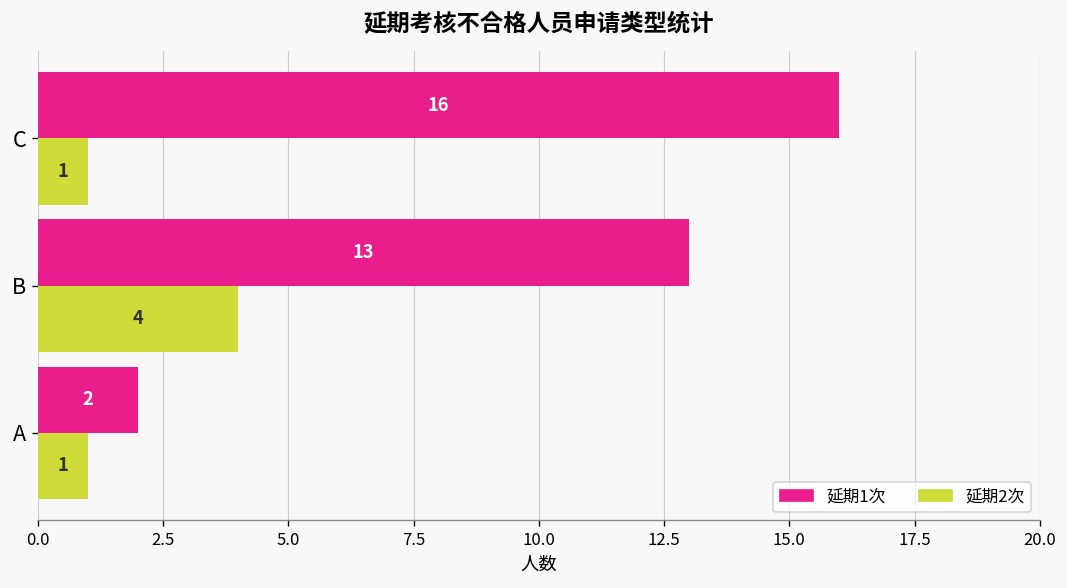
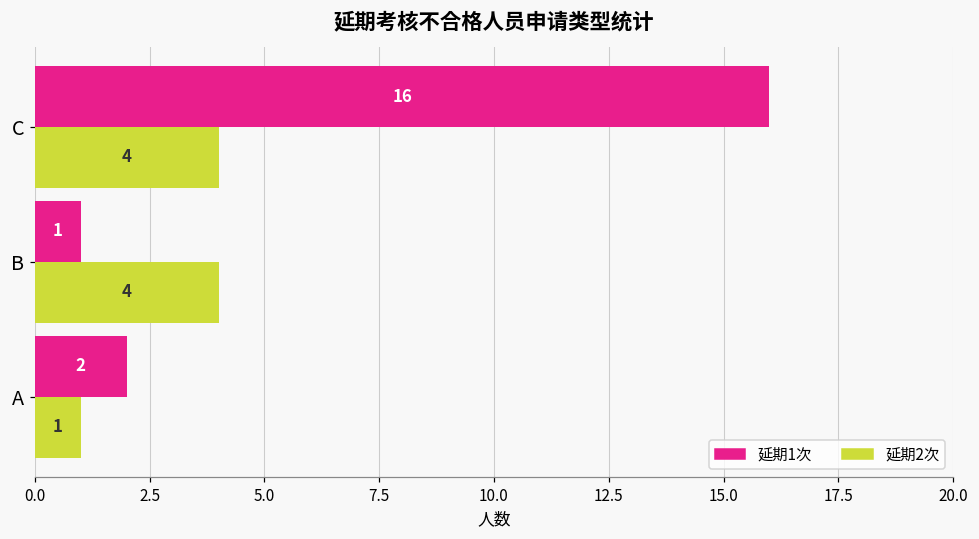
延期2次, C: 1 -> 4
延期1次, B: 13 -> 1
